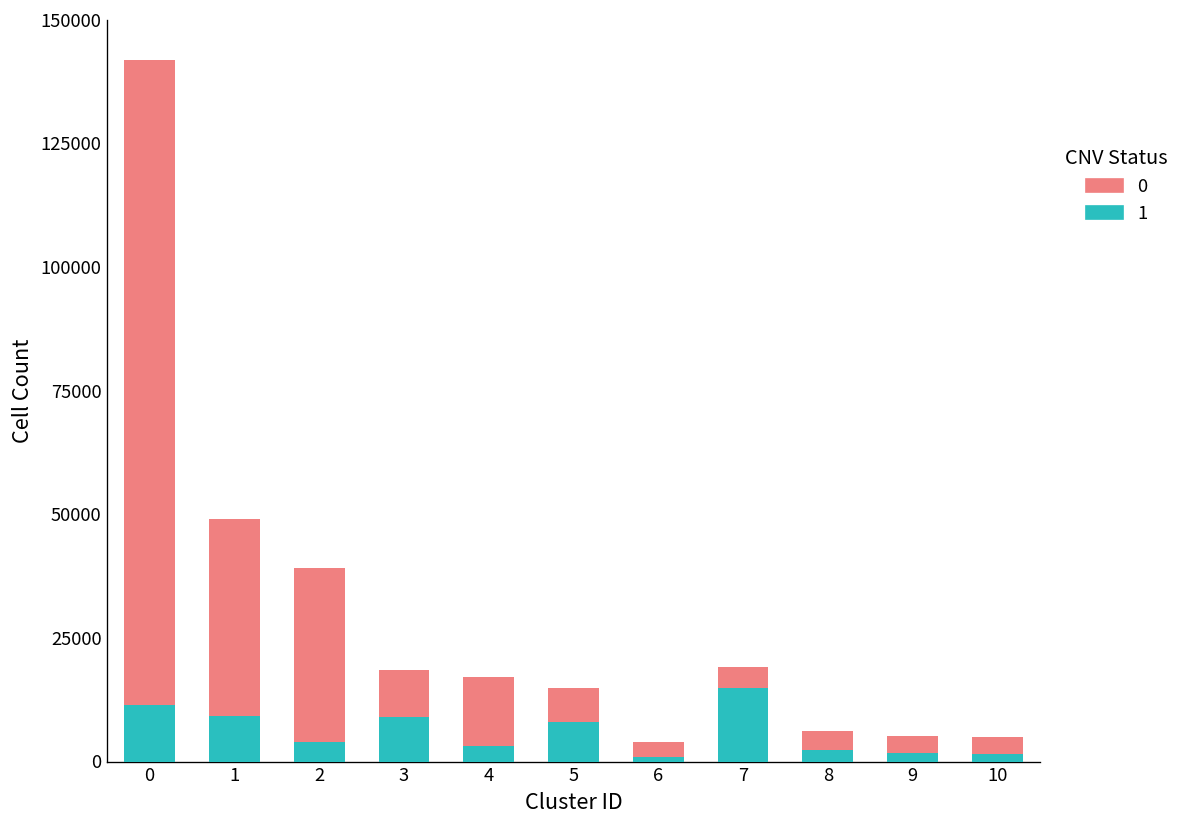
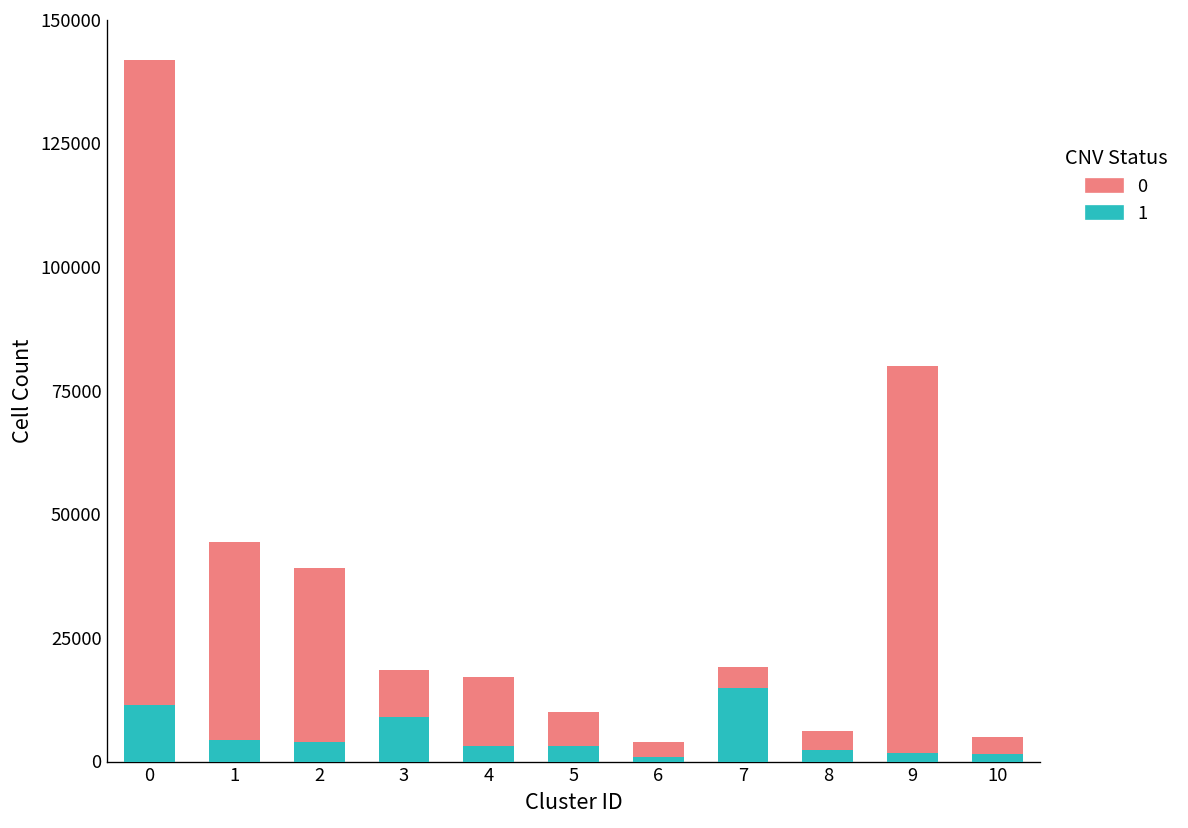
1, 1: 9000 -> 4000
1, 5: 8000 -> 3000
0, 9: 3000 -> 78000
